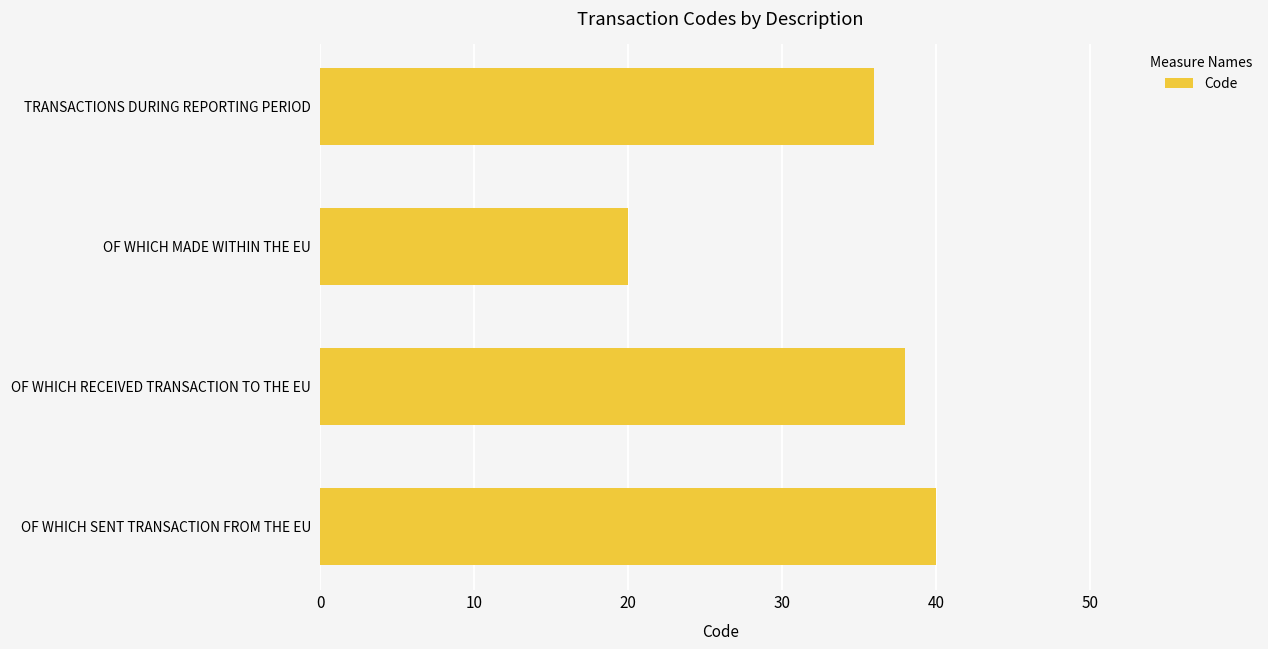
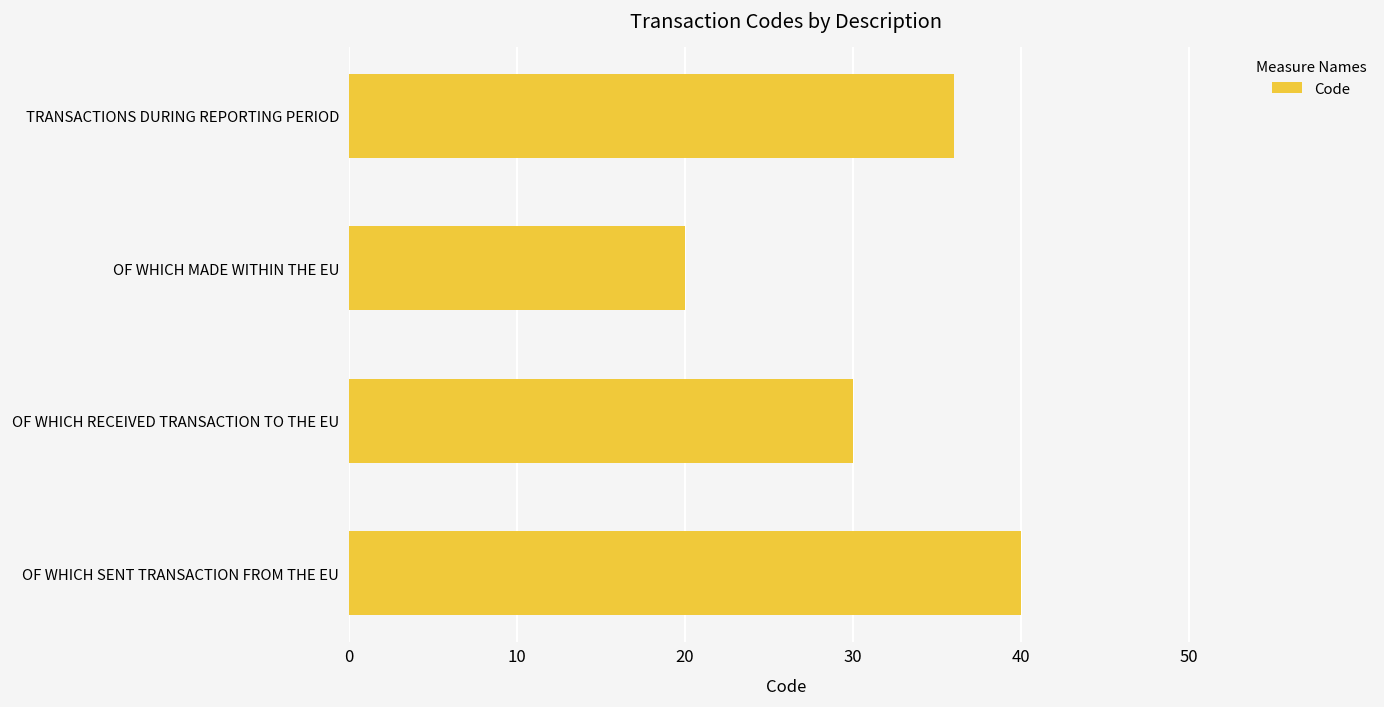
OF WHICH RECEIVED TRANSACTION TO THE EU: 38 -> 30
